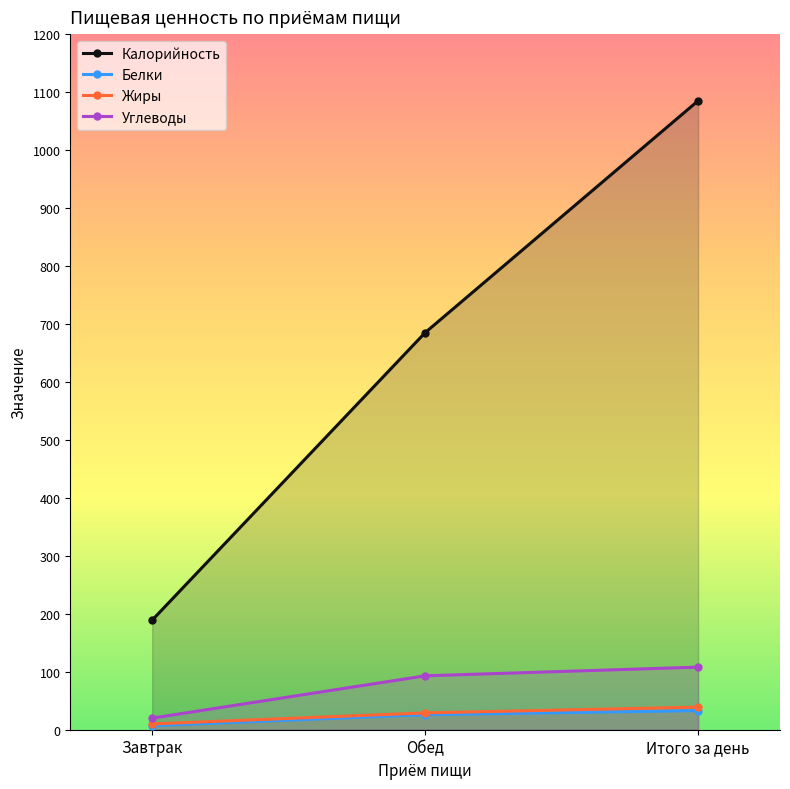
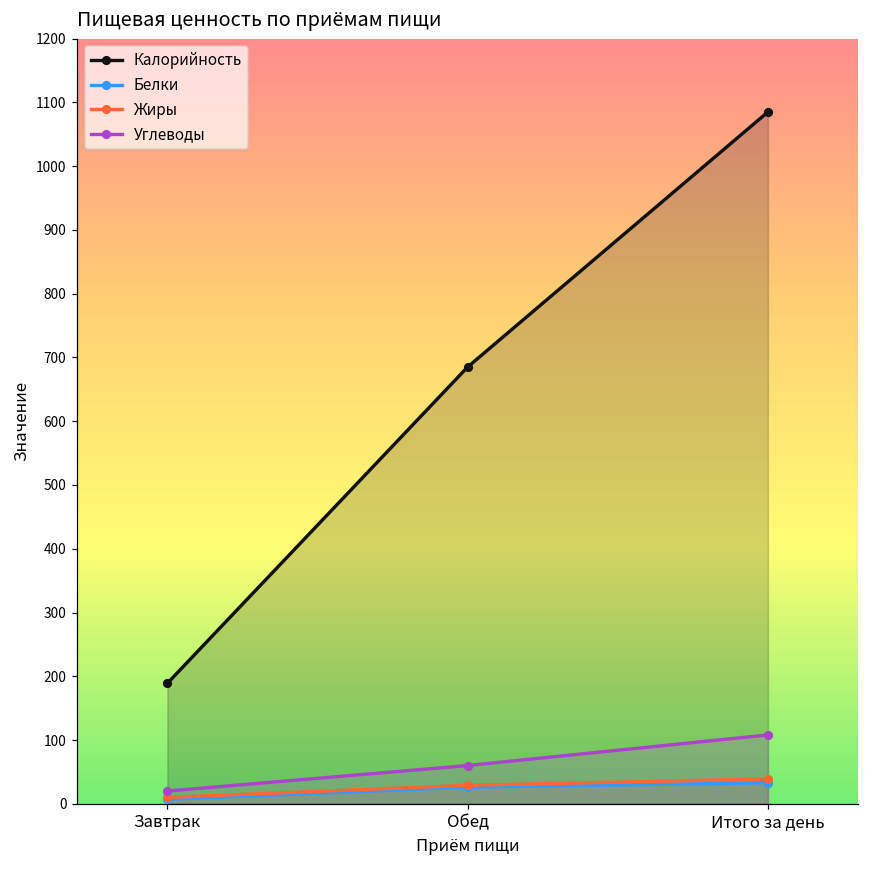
Углеводы, Обед: 90 -> 60
